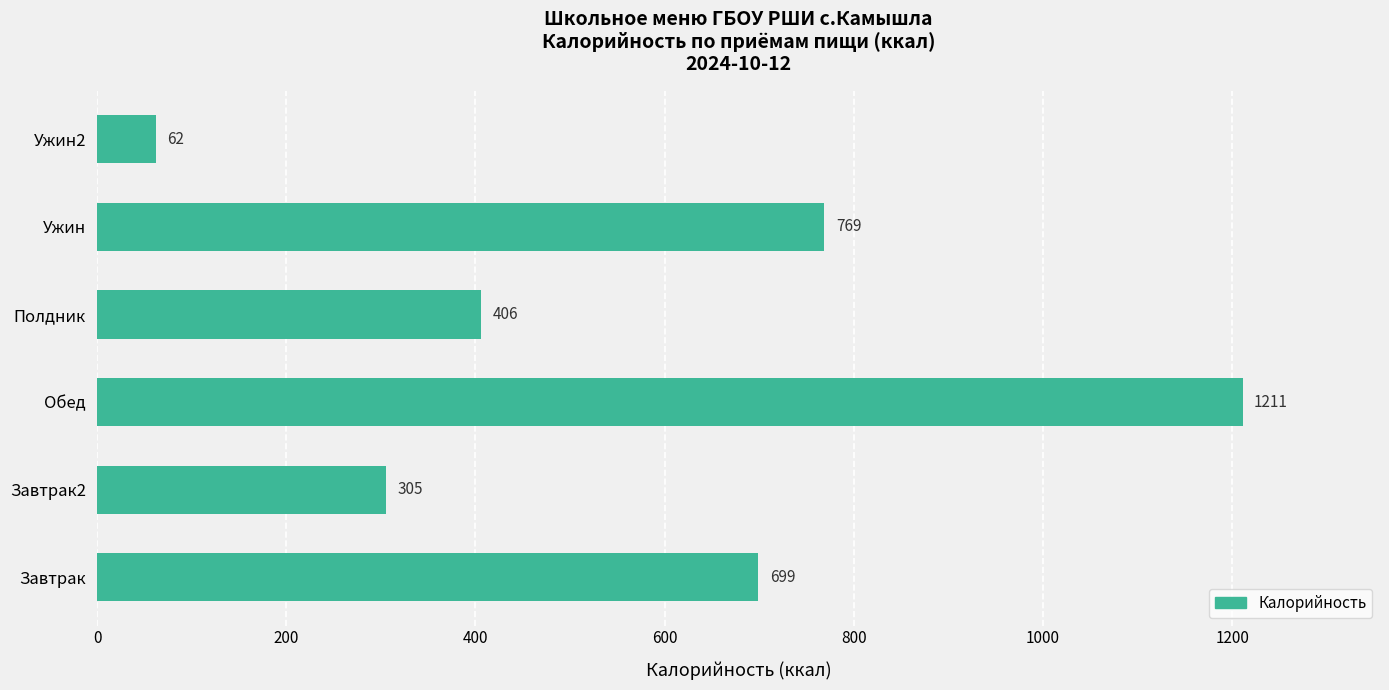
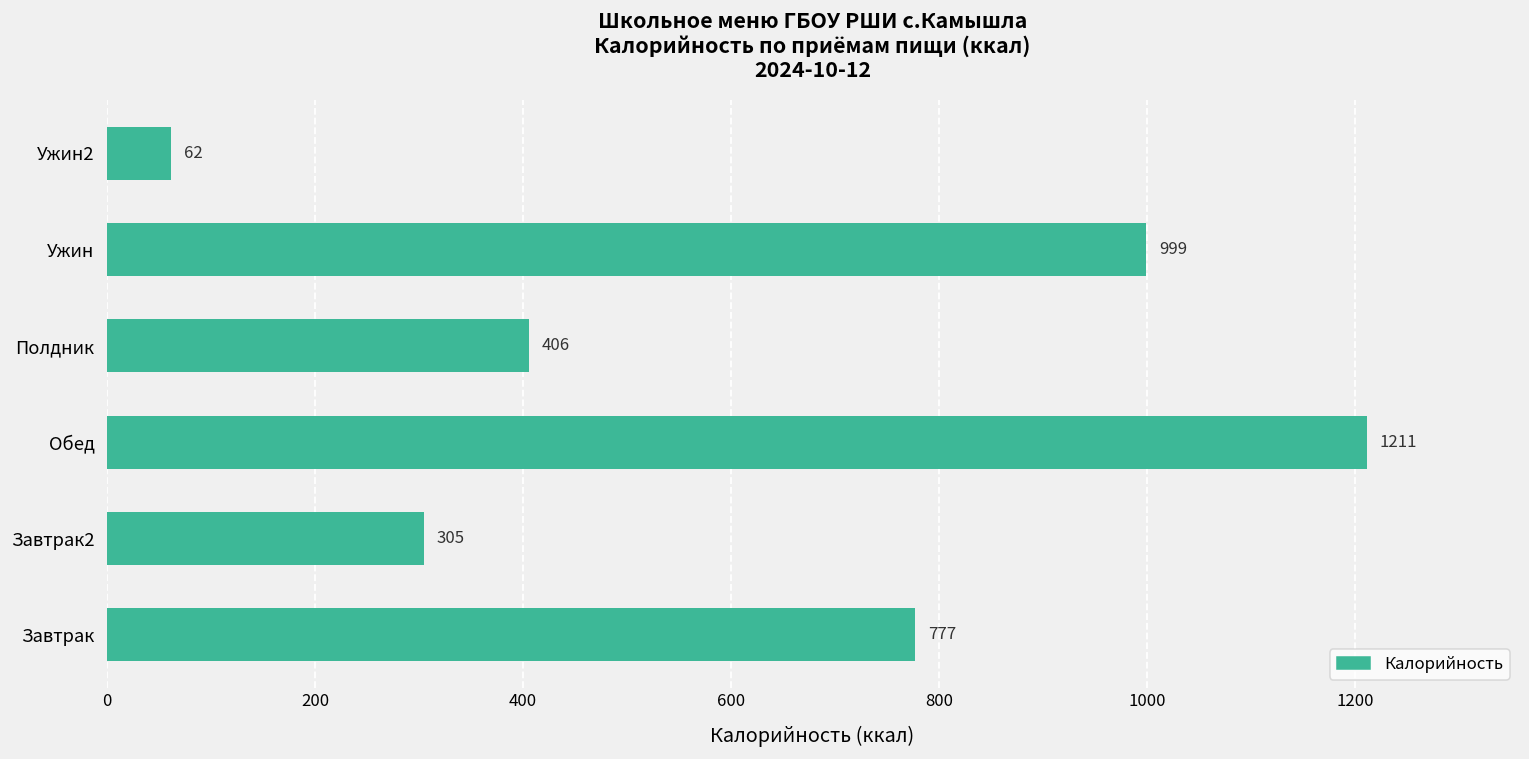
Ужин: 769 -> 999
Завтрак: 699 -> 777
